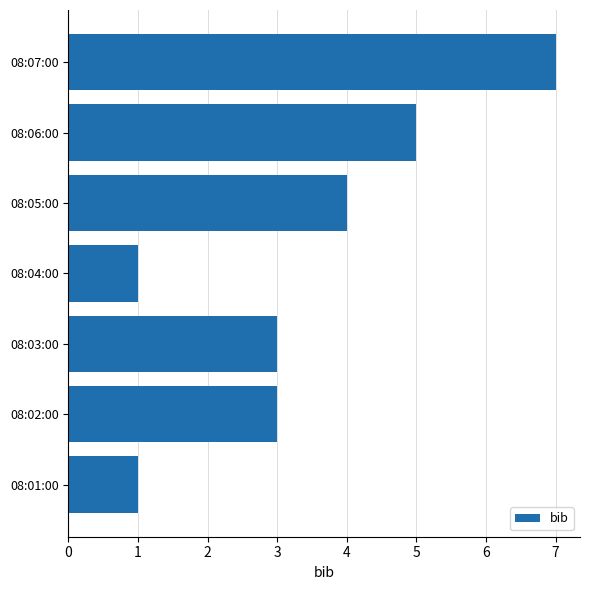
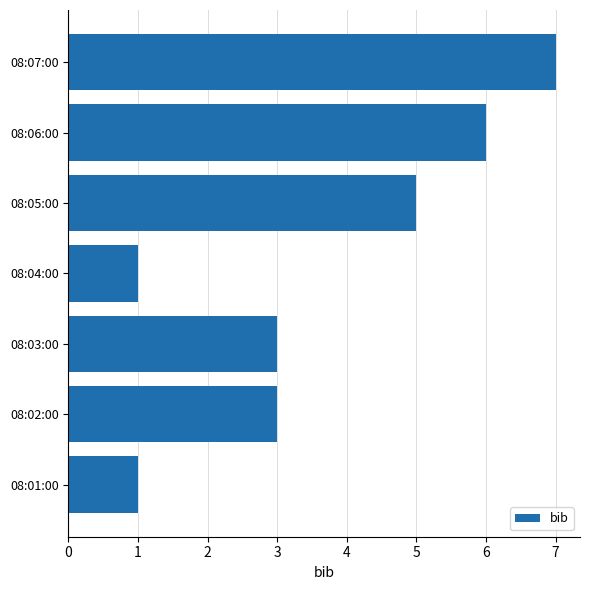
08:06:00: 5 -> 6
08:05:00: 4 -> 5
